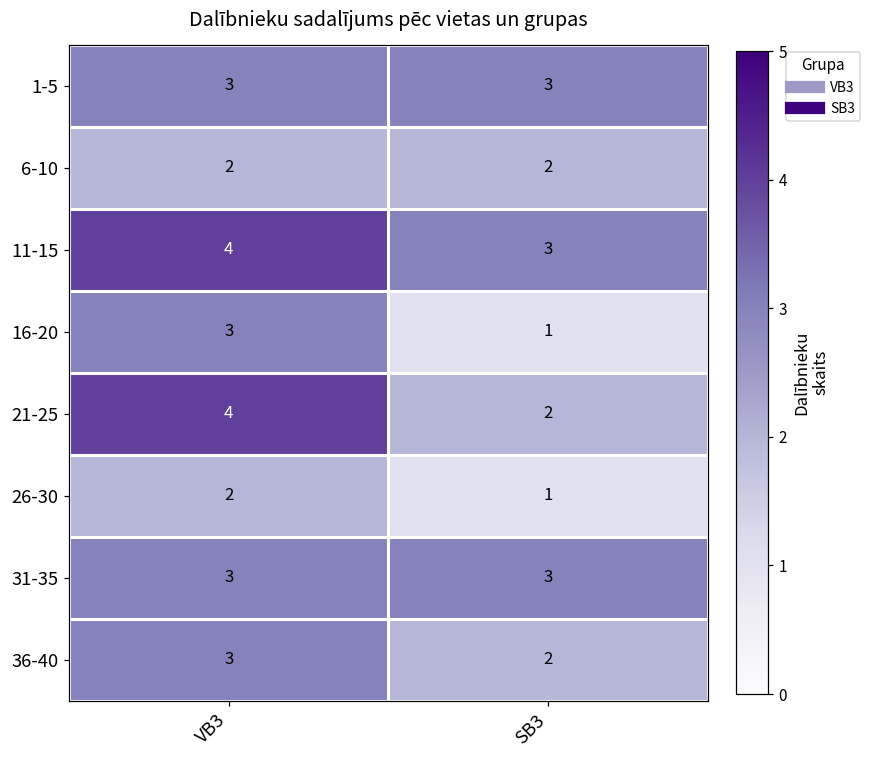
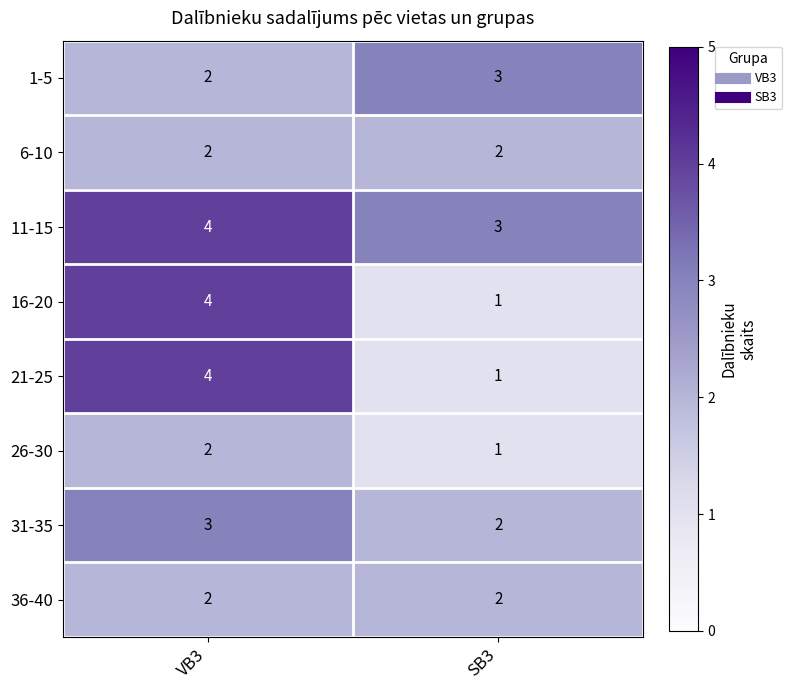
1-5, VB3: 3 -> 2
16-20, VB3: 3 -> 4
21-25, SB3: 2 -> 1
31-35, SB3: 3 -> 2
36-40, VB3: 3 -> 2
